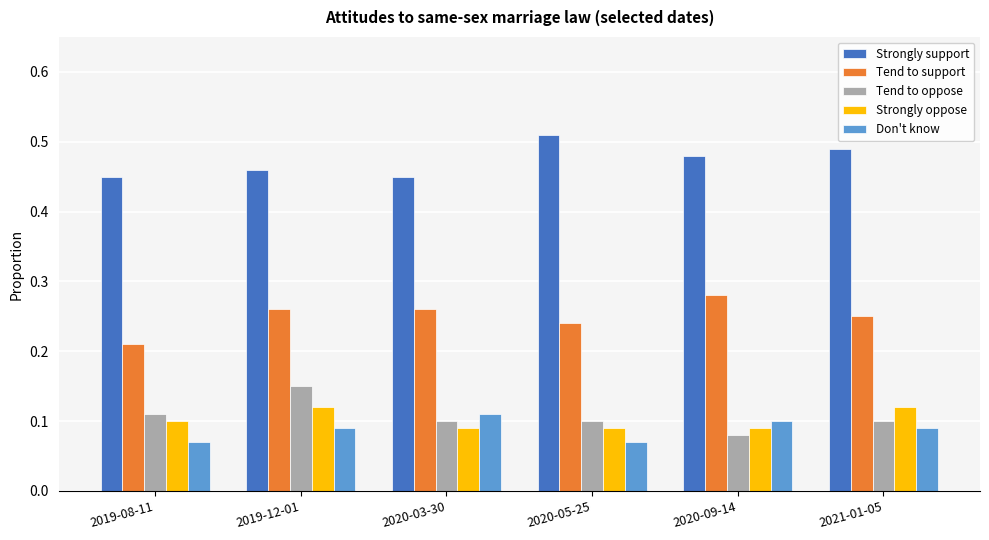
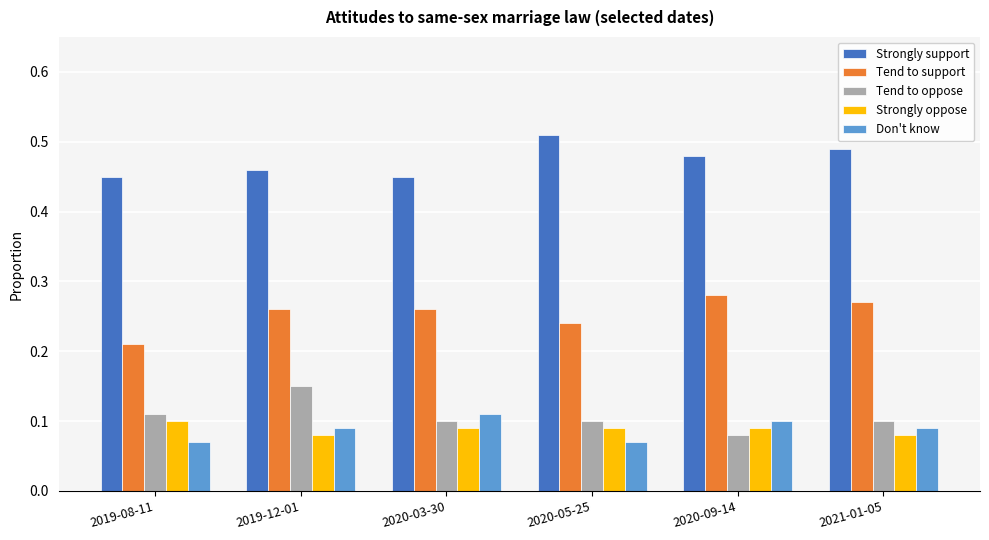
Strongly oppose, 2019-12-01: 0.12 -> 0.08
Tend to support, 2021-01-05: 0.25 -> 0.27
Strongly oppose, 2021-01-05: 0.12 -> 0.08
